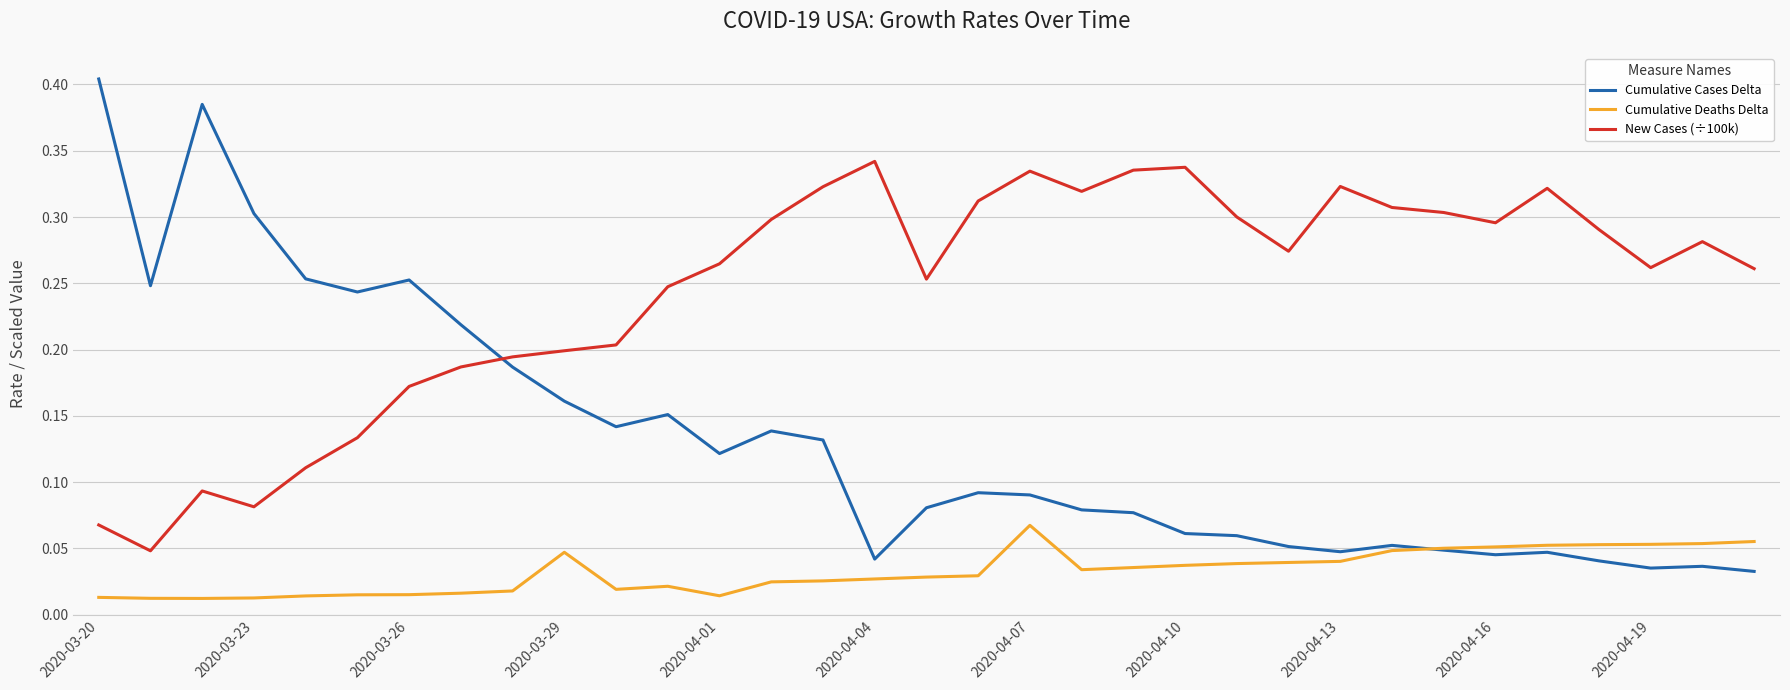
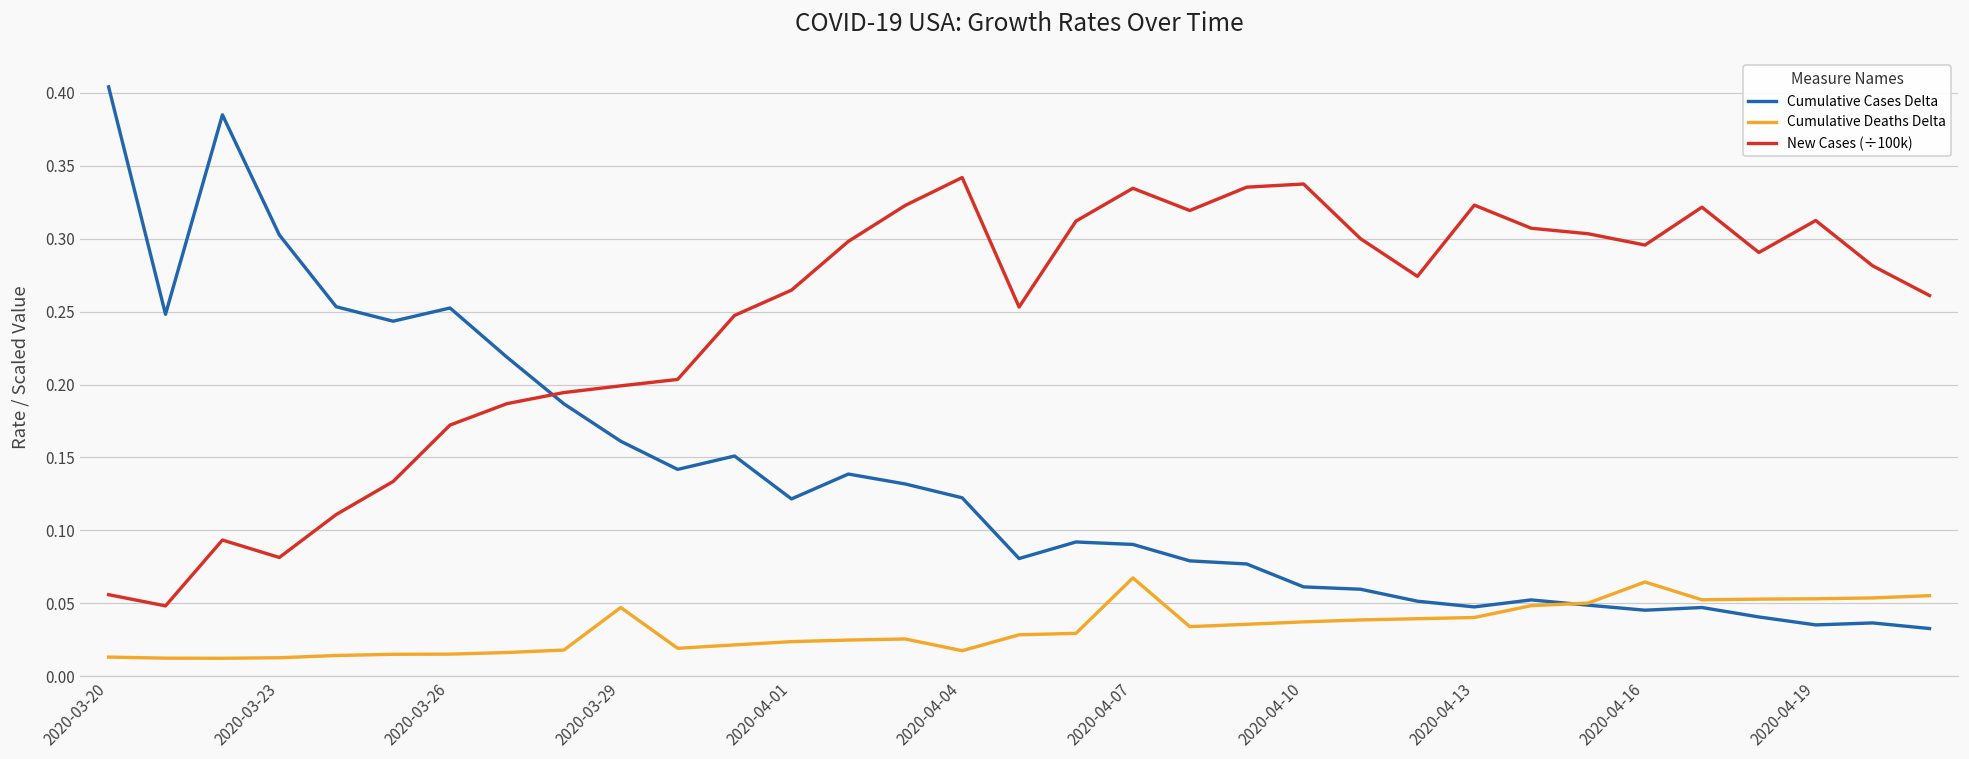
New Cases (÷100k), 2020-03-20: 0.068 -> 0.056
Cumulative Deaths Delta, 2020-04-01: 0.014 -> 0.024
Cumulative Cases Delta, 2020-04-04: 0.042 -> 0.122
Cumulative Deaths Delta, 2020-04-04: 0.027 -> 0.018
Cumulative Deaths Delta, 2020-04-16: 0.051 -> 0.065
New Cases (÷100k), 2020-04-19: 0.262 -> 0.312
